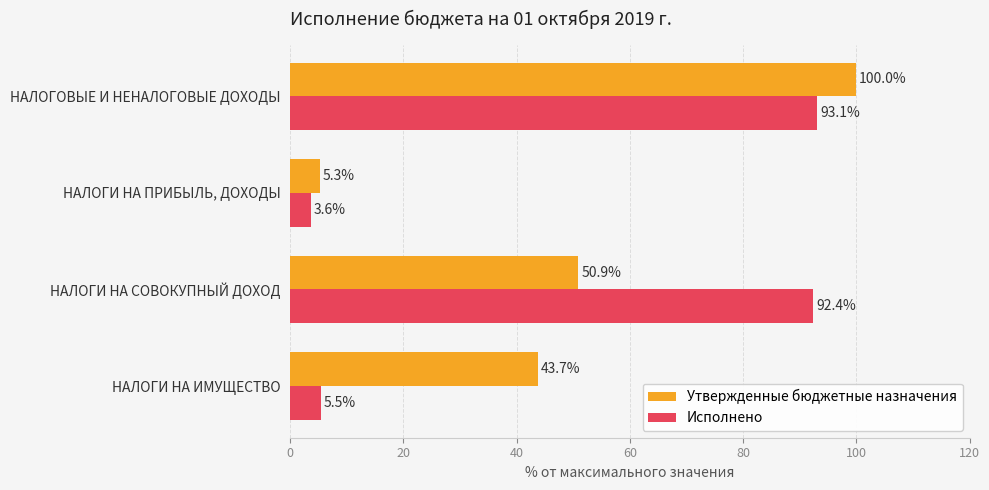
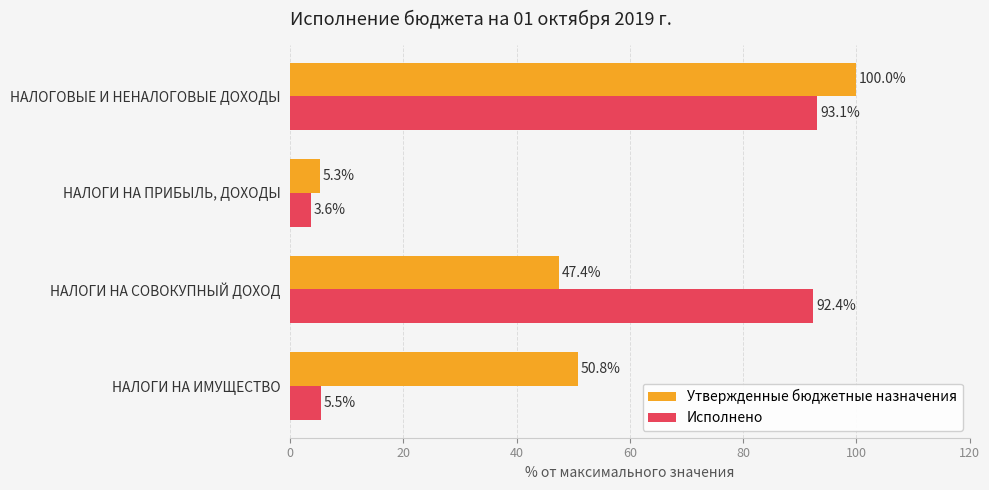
Утвержденные бюджетные назначения, НАЛОГИ НА СОВОКУПНЫЙ ДОХОД: 50.9% -> 47.4%
Утвержденные бюджетные назначения, НАЛОГИ НА ИМУЩЕСТВО: 43.7% -> 50.8%
